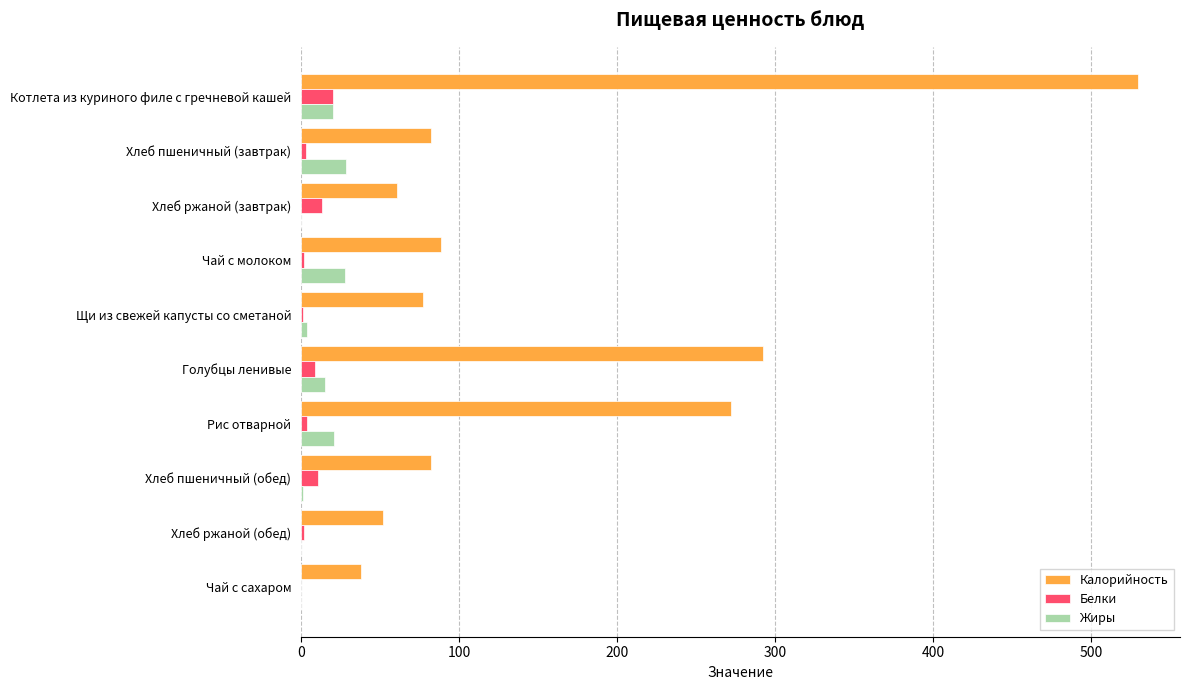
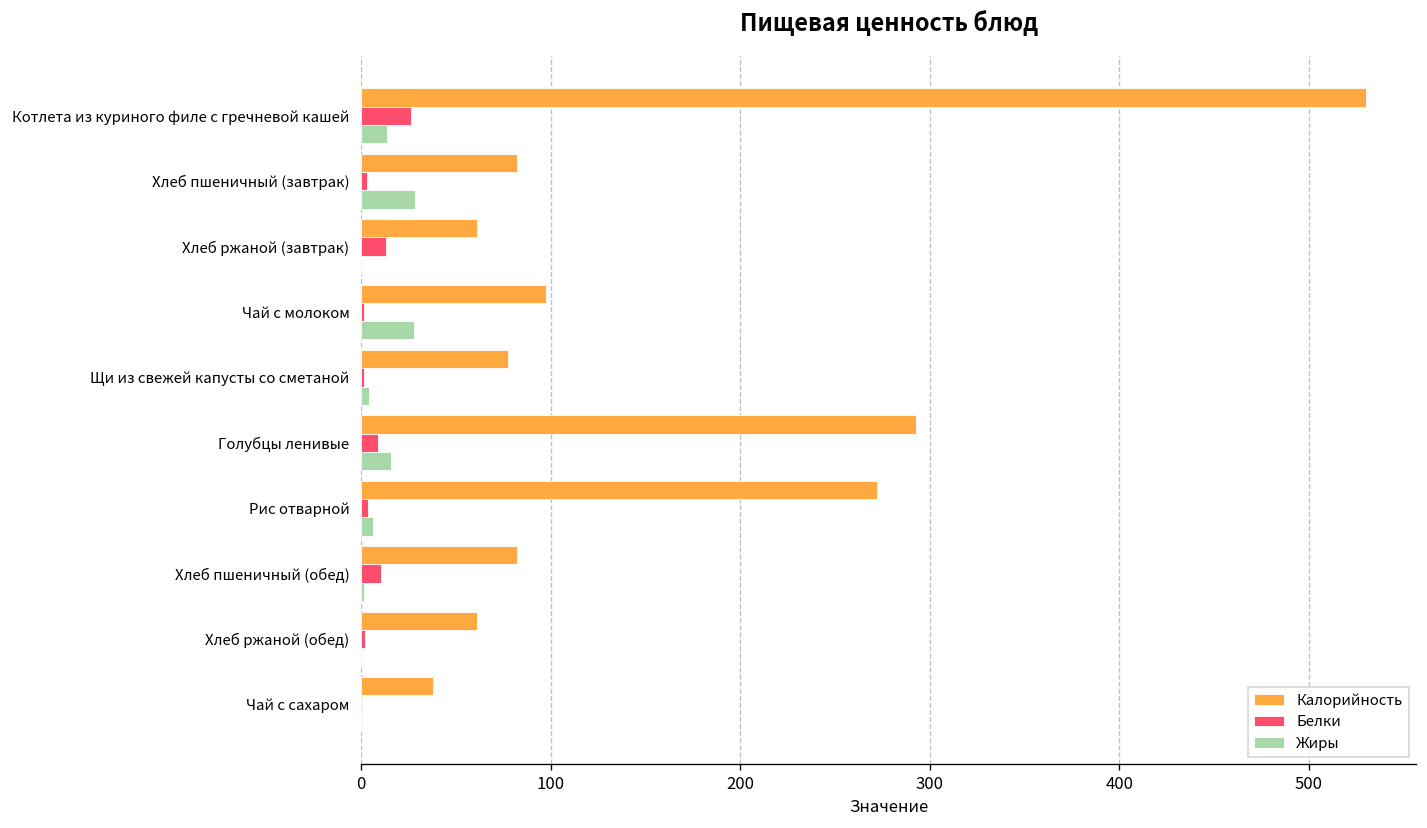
Белки, Котлета из куриного филе с гречневой кашей: 20 -> 26
Жиры, Котлета из куриного филе с гречневой кашей: 20 -> 13
Калорийность, Чай с молоком: 88 -> 98
Жиры, Рис отварной: 21 -> 6
Калорийность, Хлеб ржаной (обед): 52 -> 61
